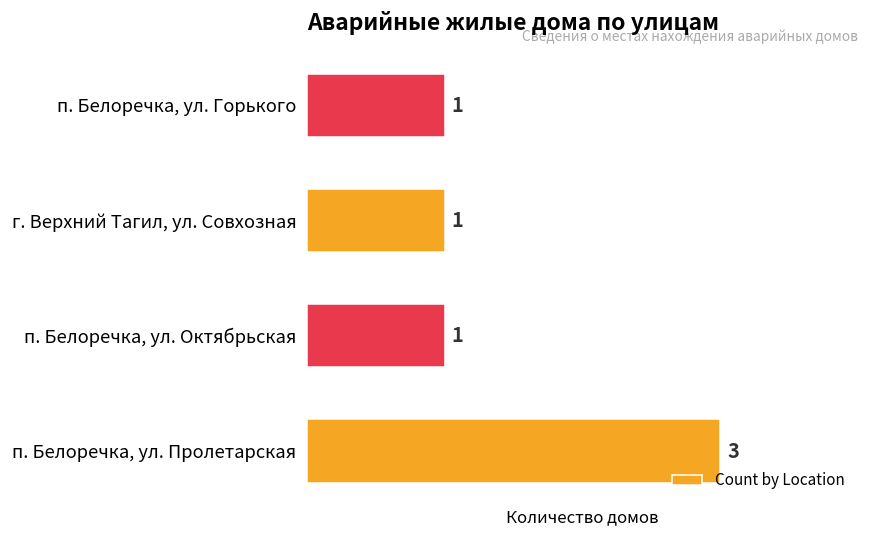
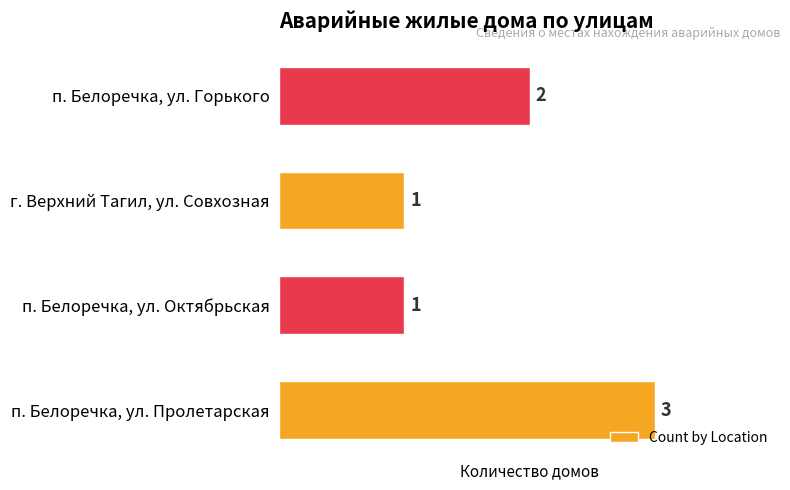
п. Белоречка, ул. Горького: 1 -> 2
